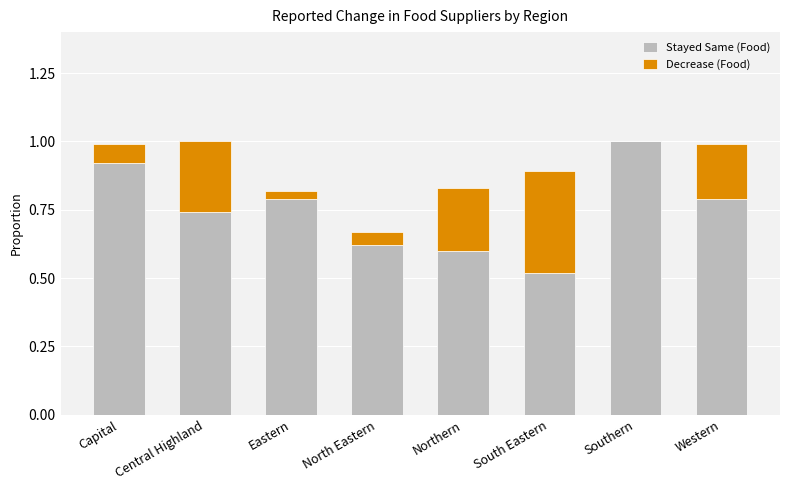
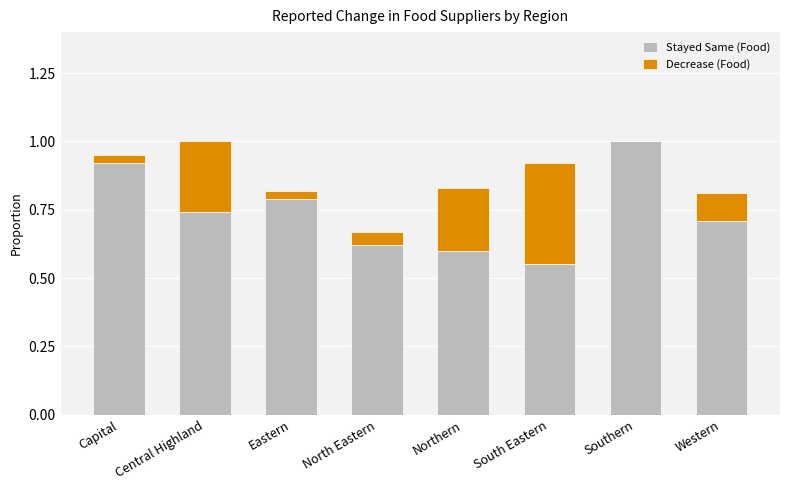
Decrease (Food), Capital: 0.07 -> 0.03
Stayed Same (Food), South Eastern: 0.52 -> 0.55
Stayed Same (Food), Western: 0.79 -> 0.71
Decrease (Food), Western: 0.2 -> 0.1
